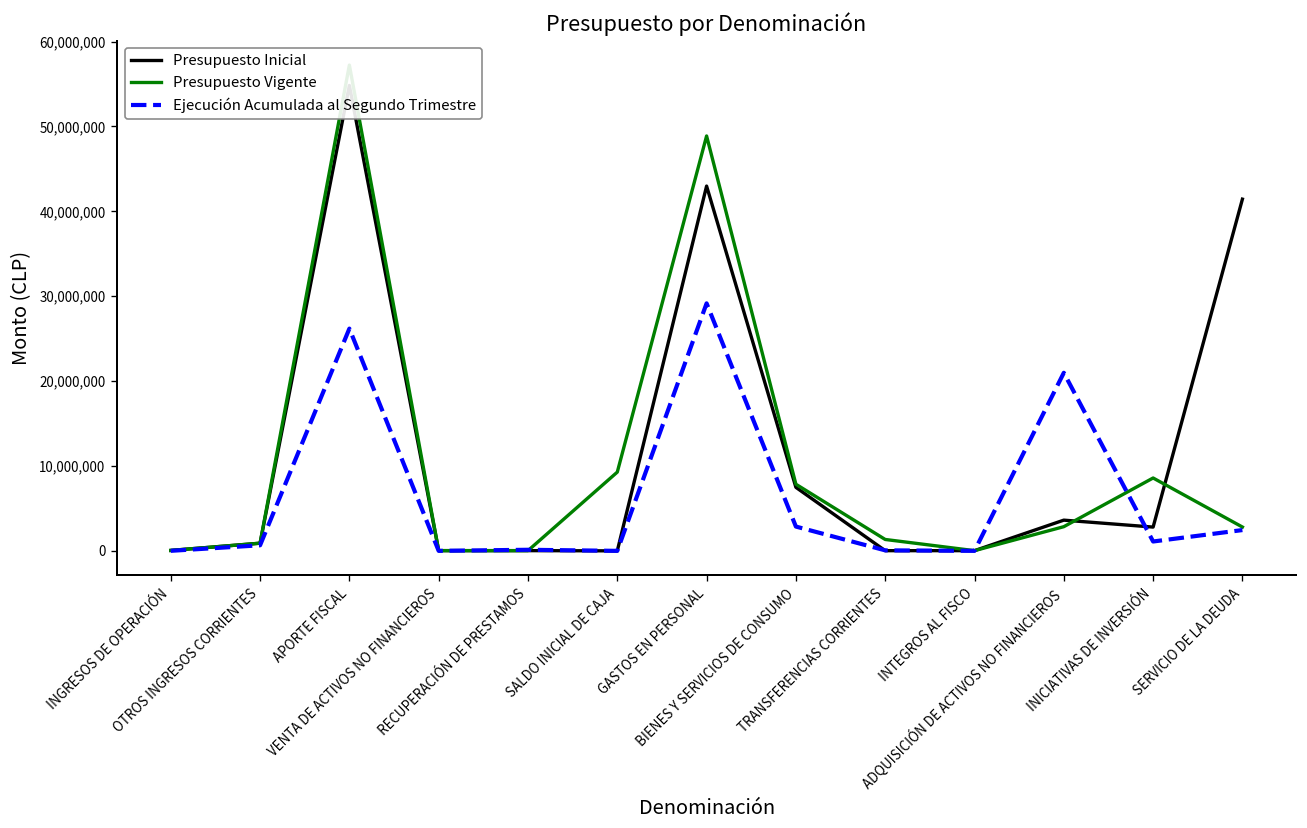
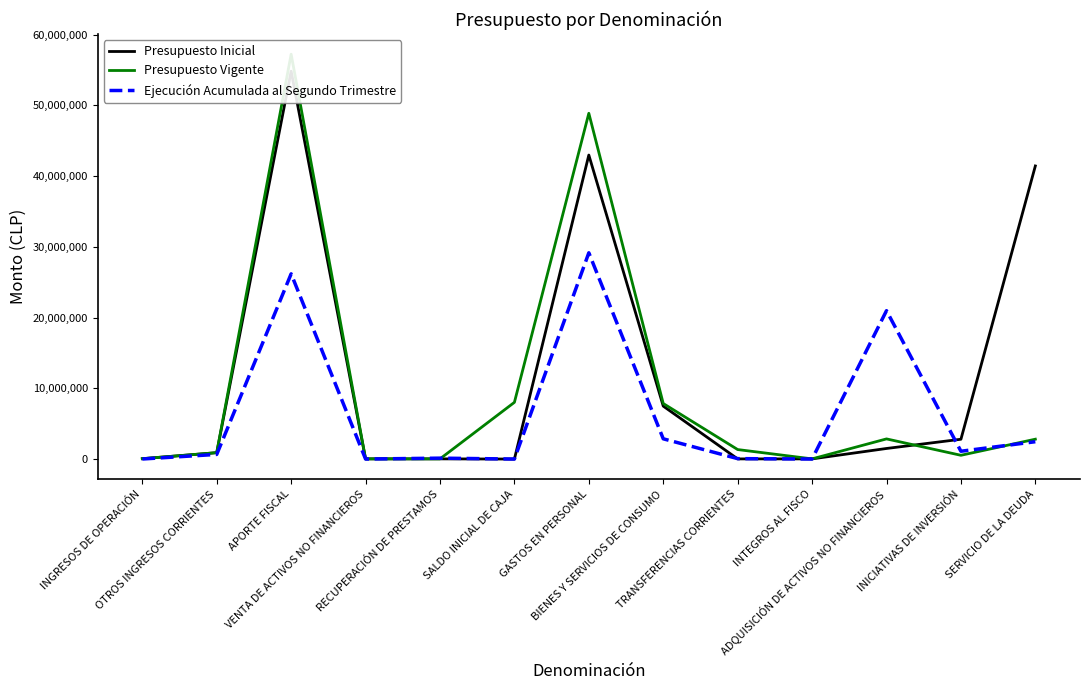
Presupuesto Vigente, SALDO INICIAL DE CAJA: 9,000,000 -> 8,000,000
Presupuesto Inicial, ADQUISICIÓN DE ACTIVOS NO FINANCIEROS: 4,000,000 -> 1,000,000
Presupuesto Vigente, INICIATIVAS DE INVERSIÓN: 9,000,000 -> 1,000,000
